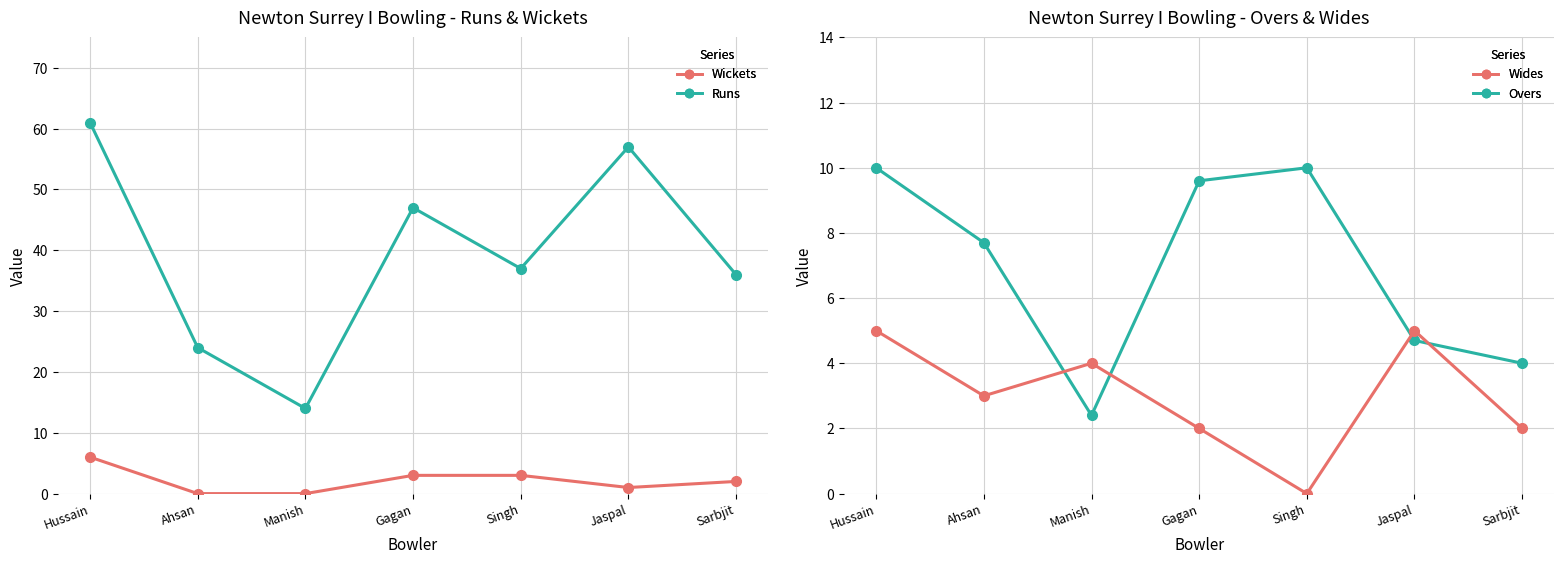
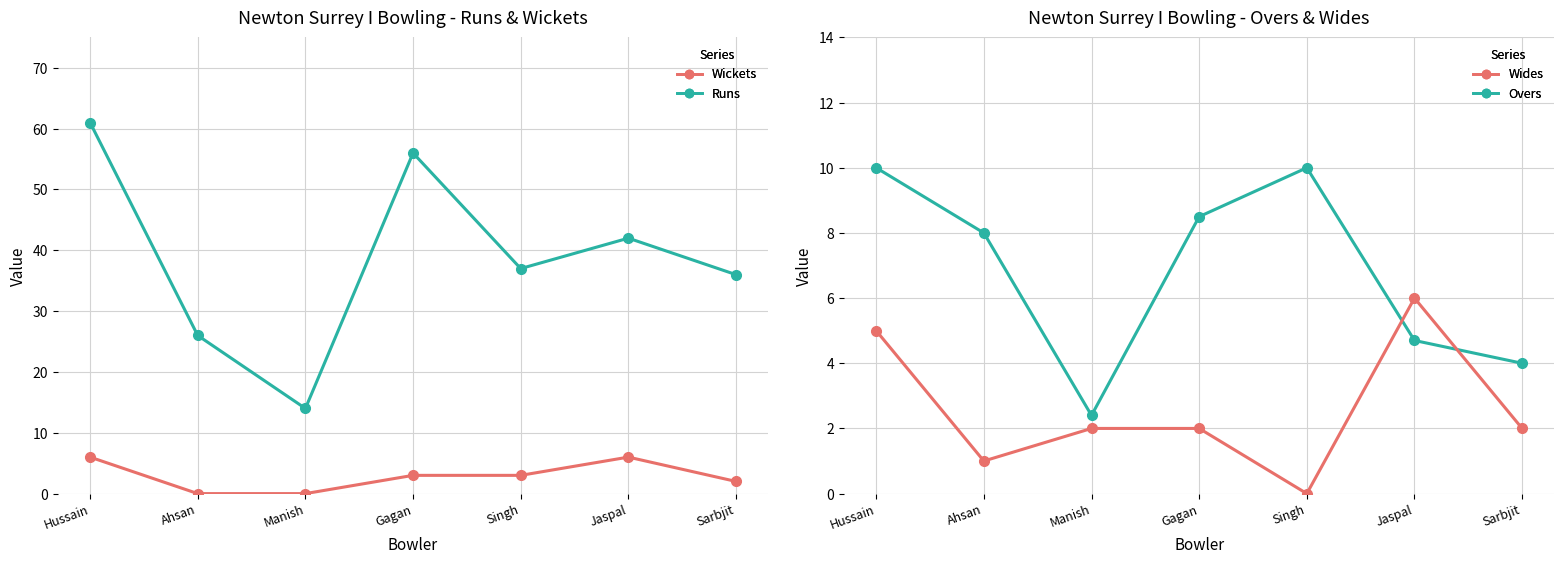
Newton Surrey I Bowling - Runs & Wickets, Runs, Ahsan: 24 -> 26
Newton Surrey I Bowling - Runs & Wickets, Runs, Gagan: 47 -> 56
Newton Surrey I Bowling - Runs & Wickets, Runs, Jaspal: 57 -> 42
Newton Surrey I Bowling - Runs & Wickets, Wickets, Jaspal: 1 -> 6
Newton Surrey I Bowling - Overs & Wides, Overs, Ahsan: 7.7 -> 8.0
Newton Surrey I Bowling - Overs & Wides, Wides, Ahsan: 3 -> 1
Newton Surrey I Bowling - Overs & Wides, Wides, Manish: 4 -> 2
Newton Surrey I Bowling - Overs & Wides, Overs, Gagan: 9.6 -> 8.5
Newton Surrey I Bowling - Overs & Wides, Wides, Jaspal: 5 -> 6
